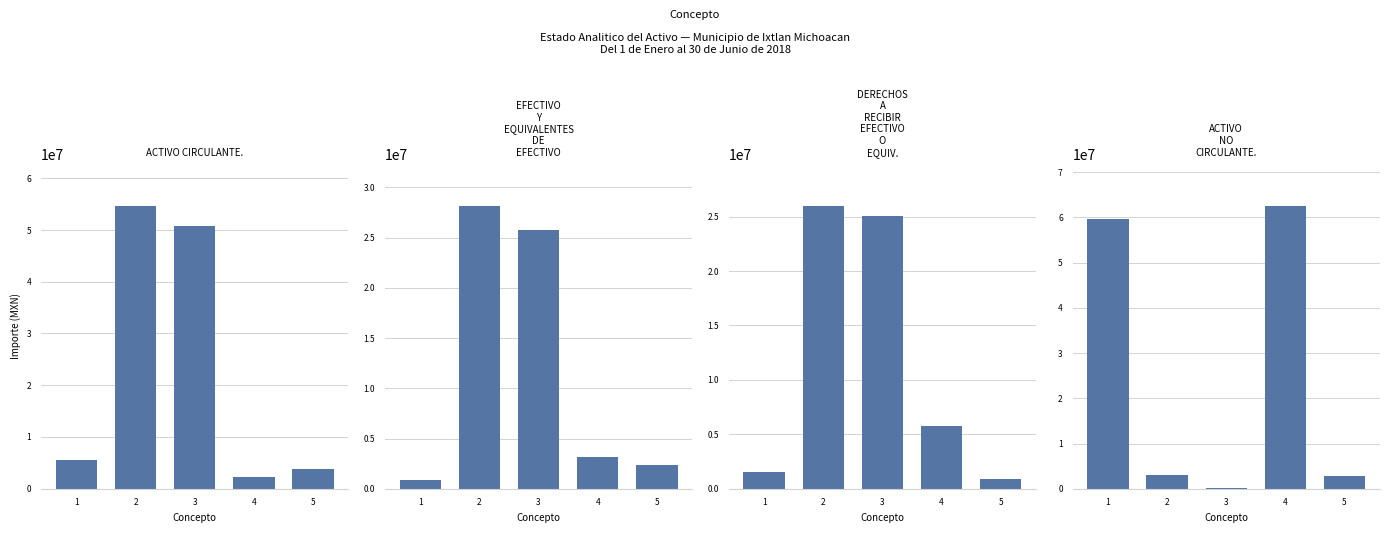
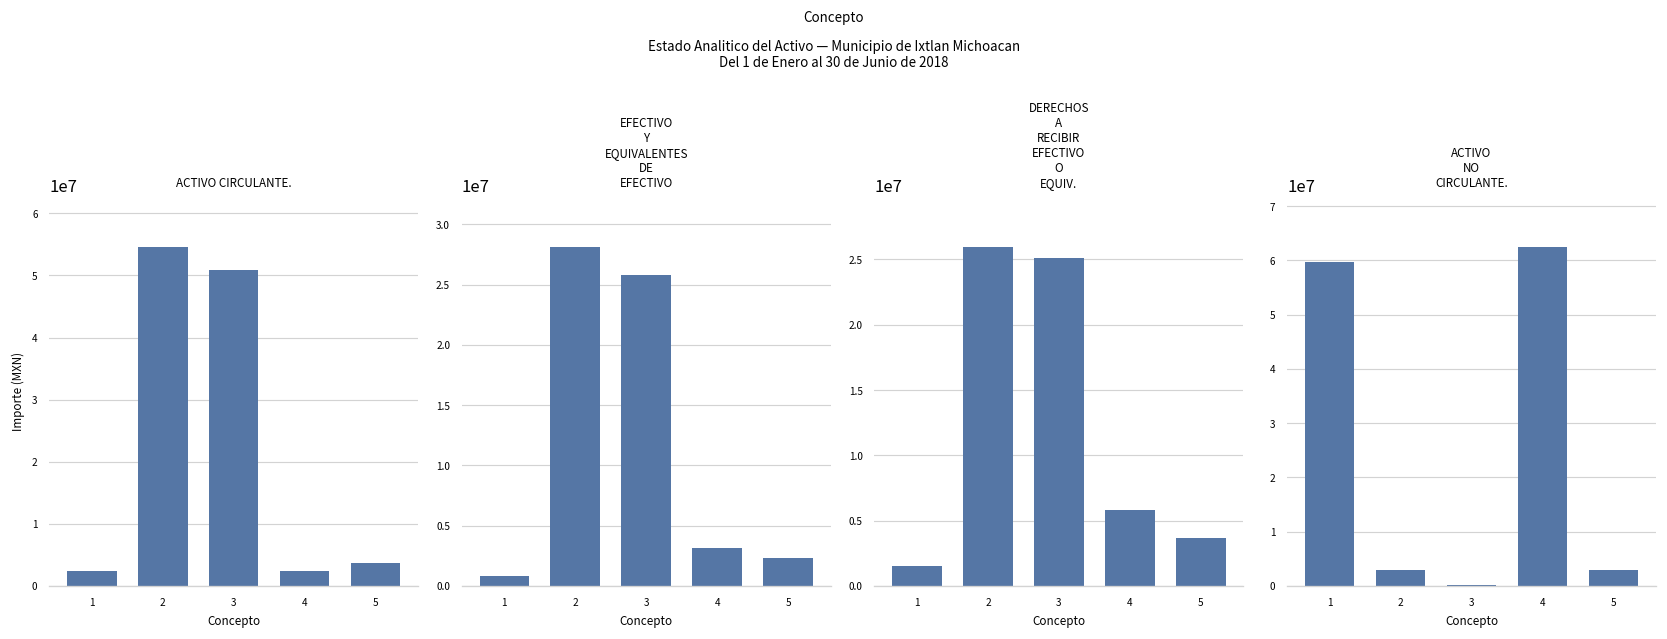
ACTIVO CIRCULANTE., 1: 5000000 -> 2000000
DERECHOS A RECIBIR EFECTIVO O EQUIV., 5: 900000 -> 3700000
